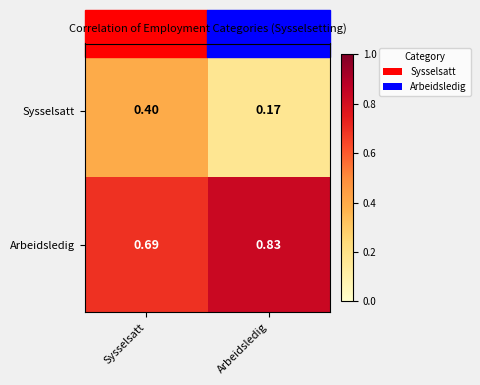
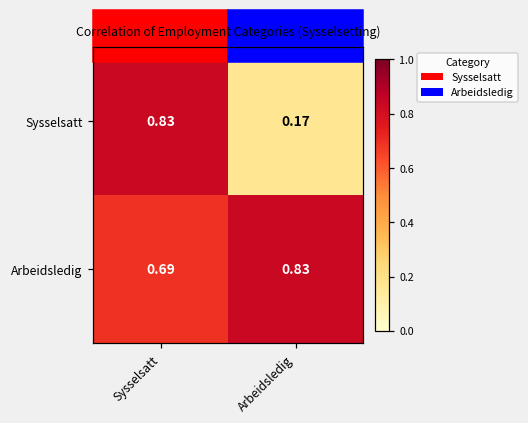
Sysselsatt, Sysselsatt: 0.40 -> 0.83
